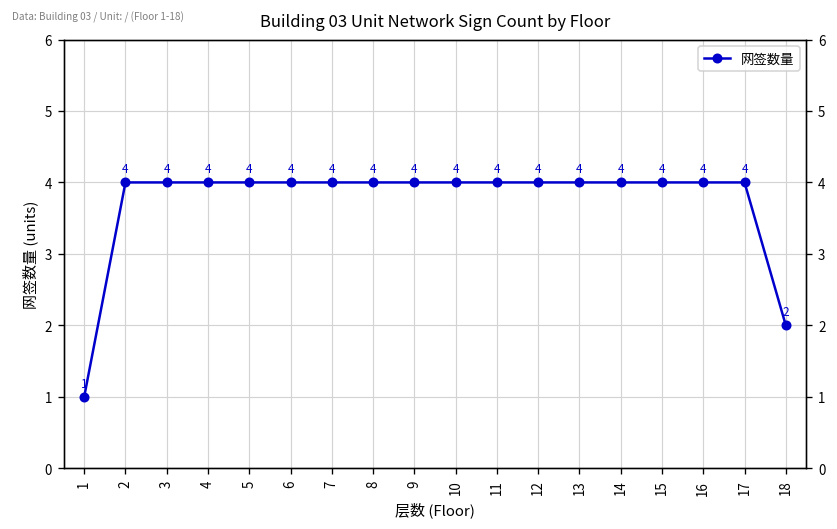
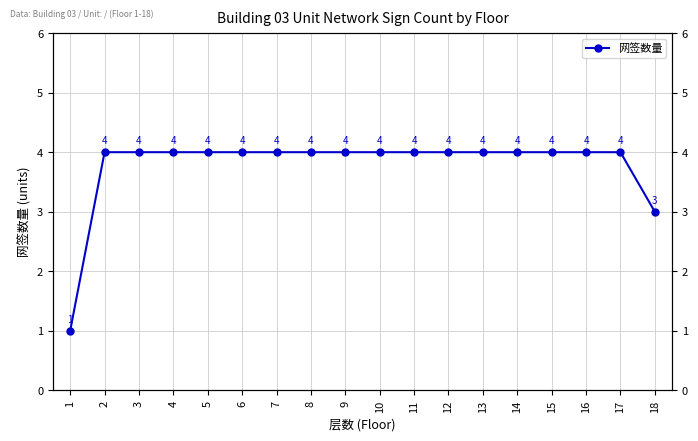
18: 2 -> 3
